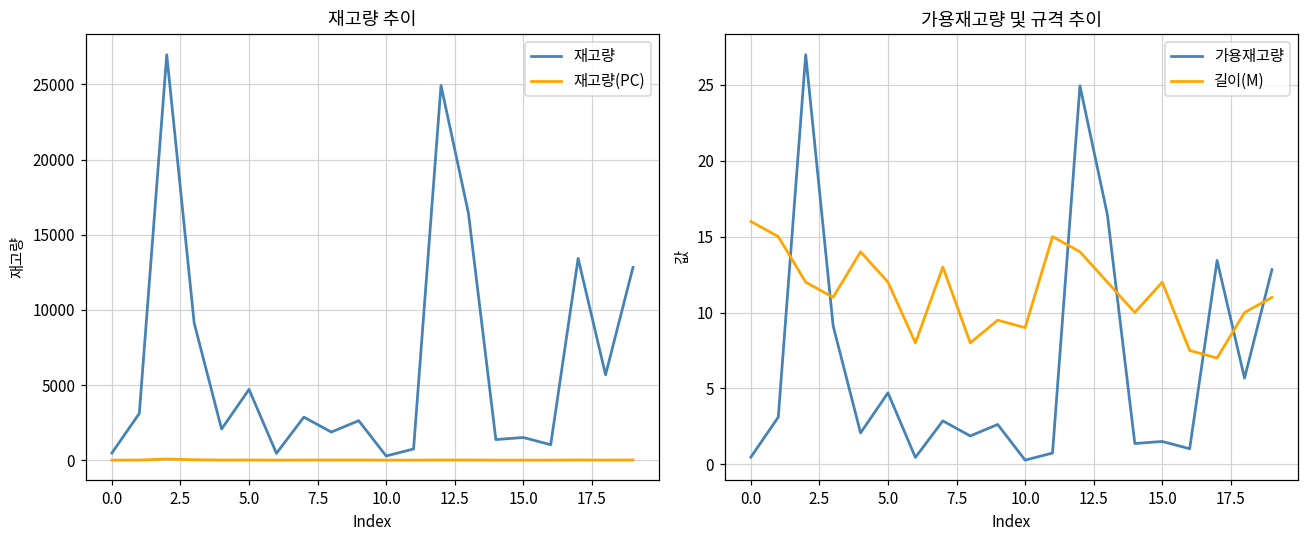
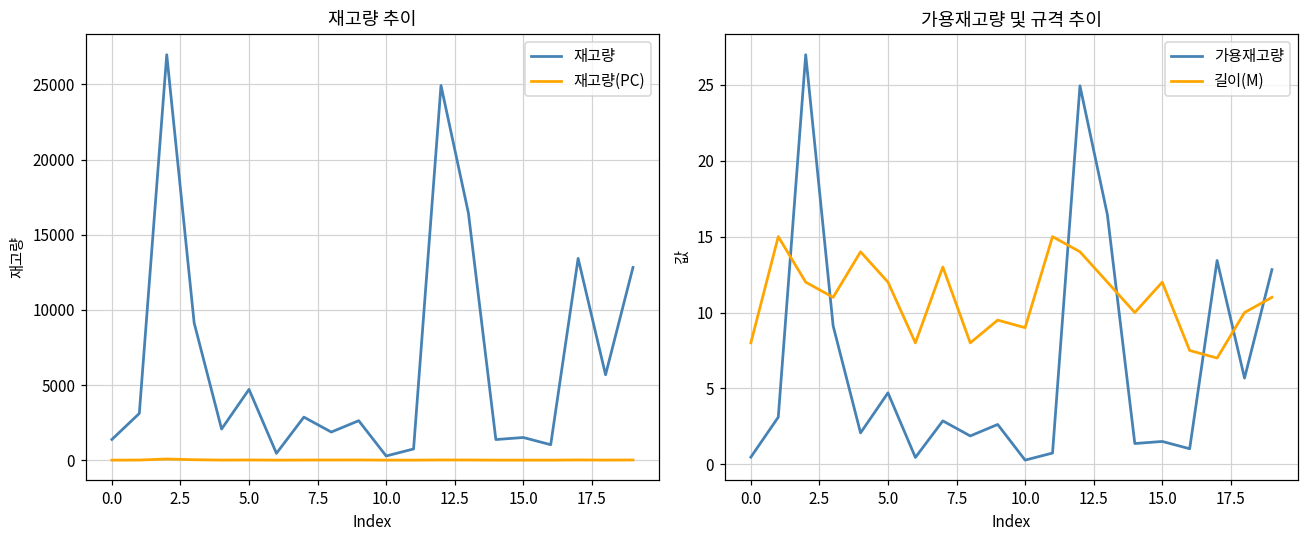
재고량 추이, 재고량, 0.0: 500 -> 1400
가용재고량 및 규격 추이, 길이(M), 0.0: 16 -> 8
